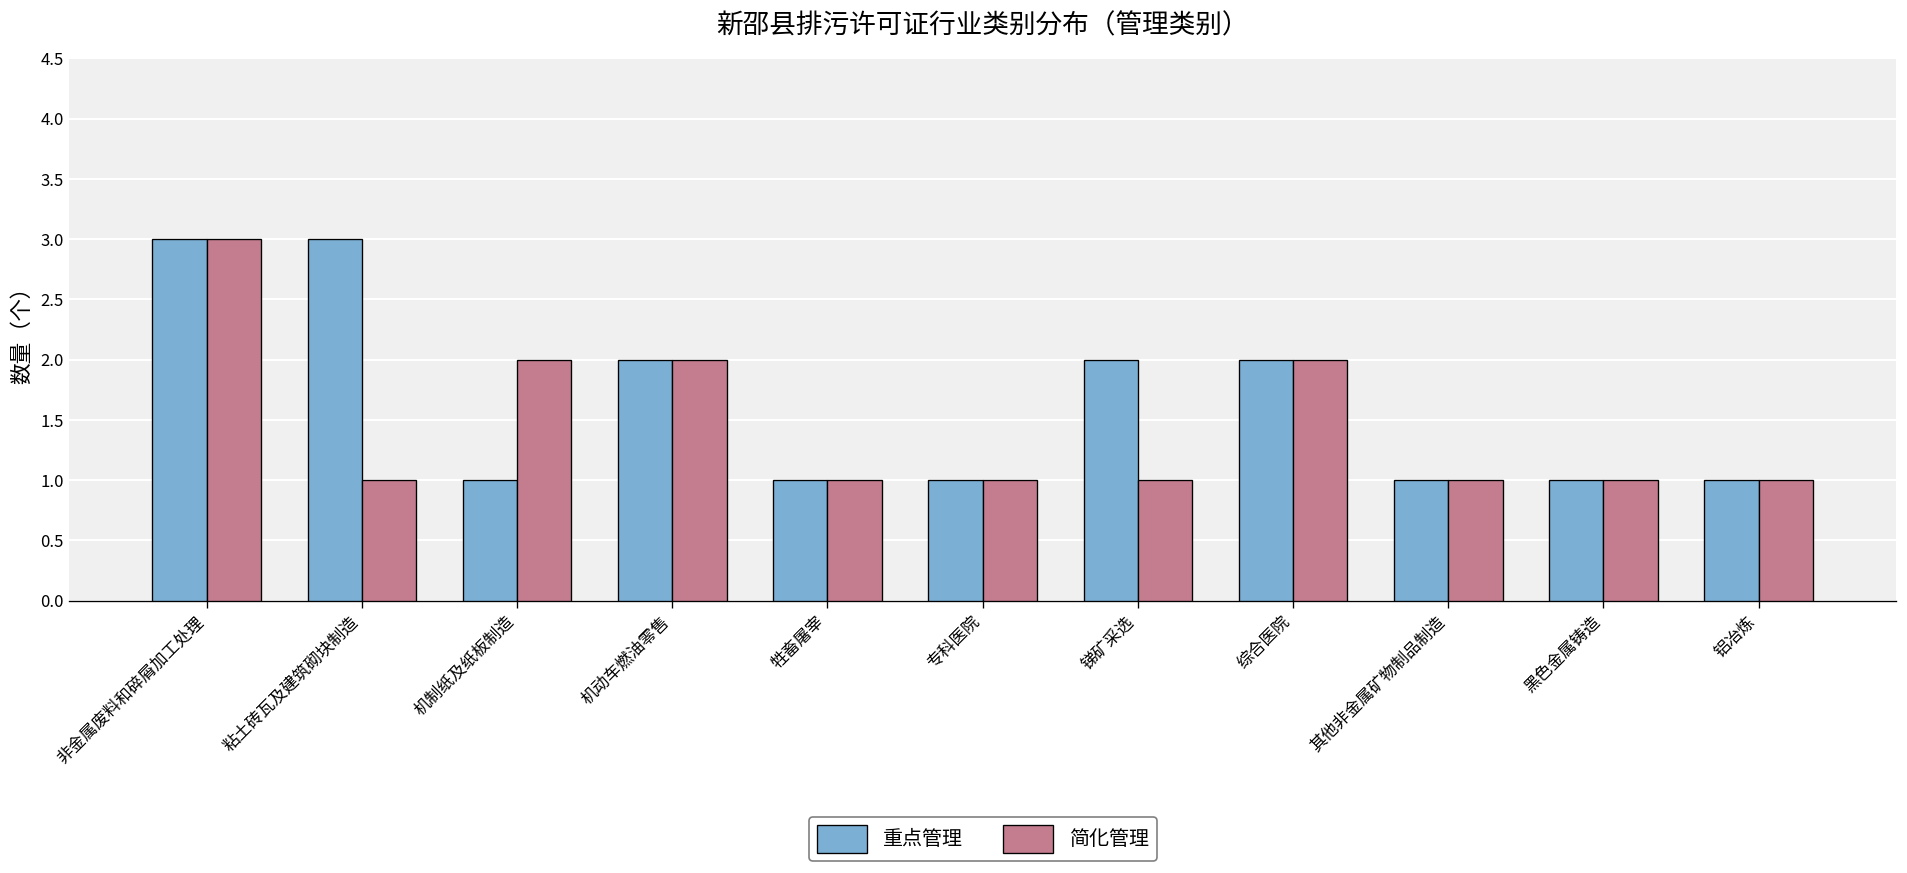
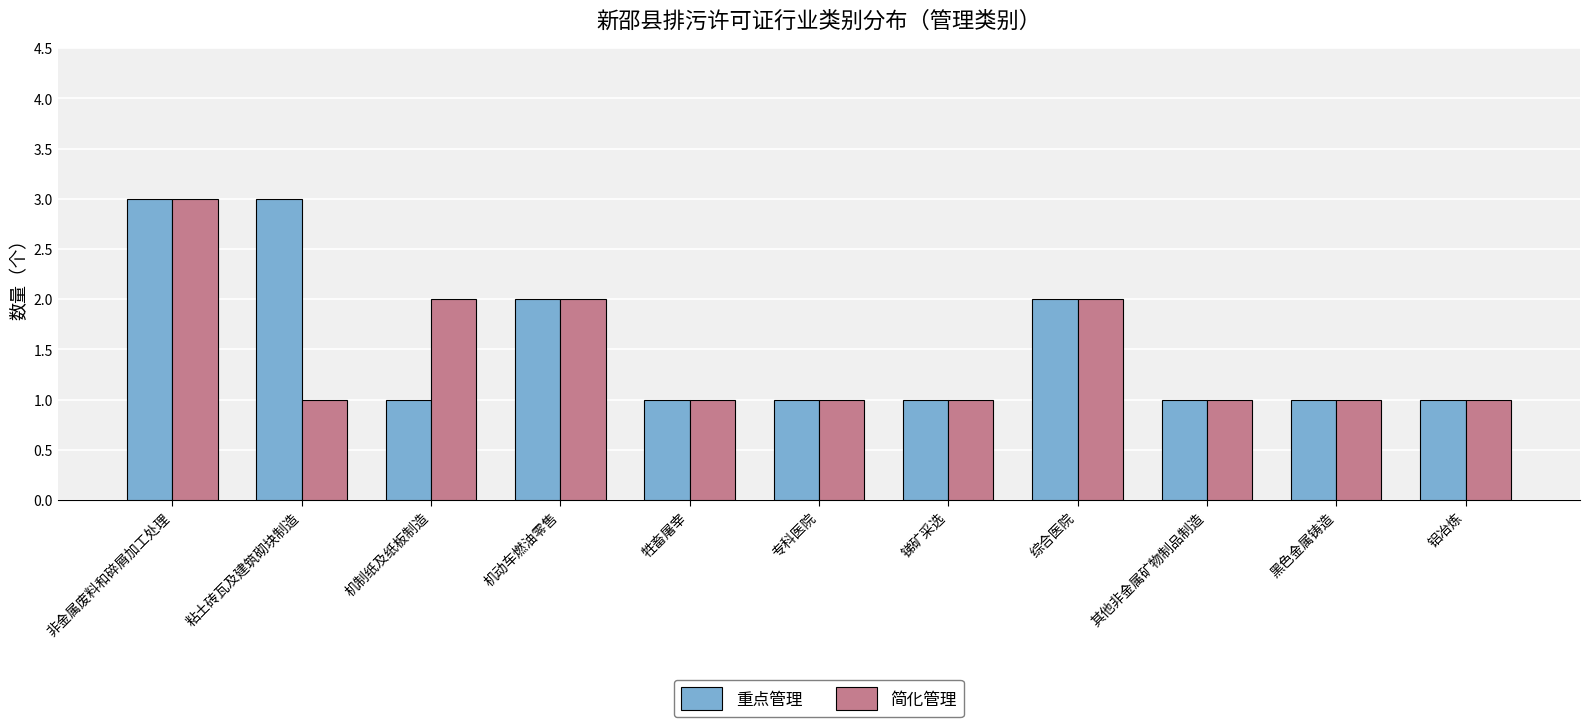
重点管理, 锑矿采选: 2 -> 1
